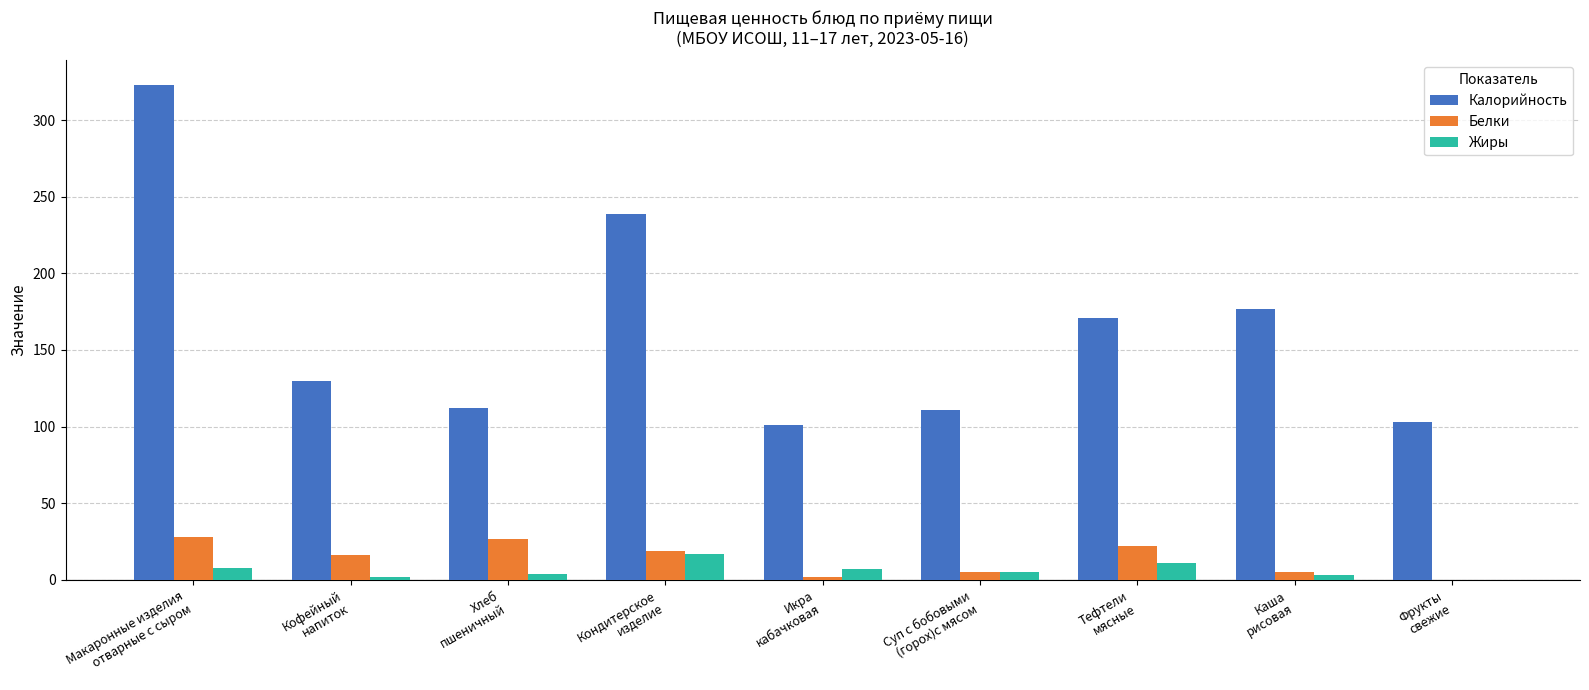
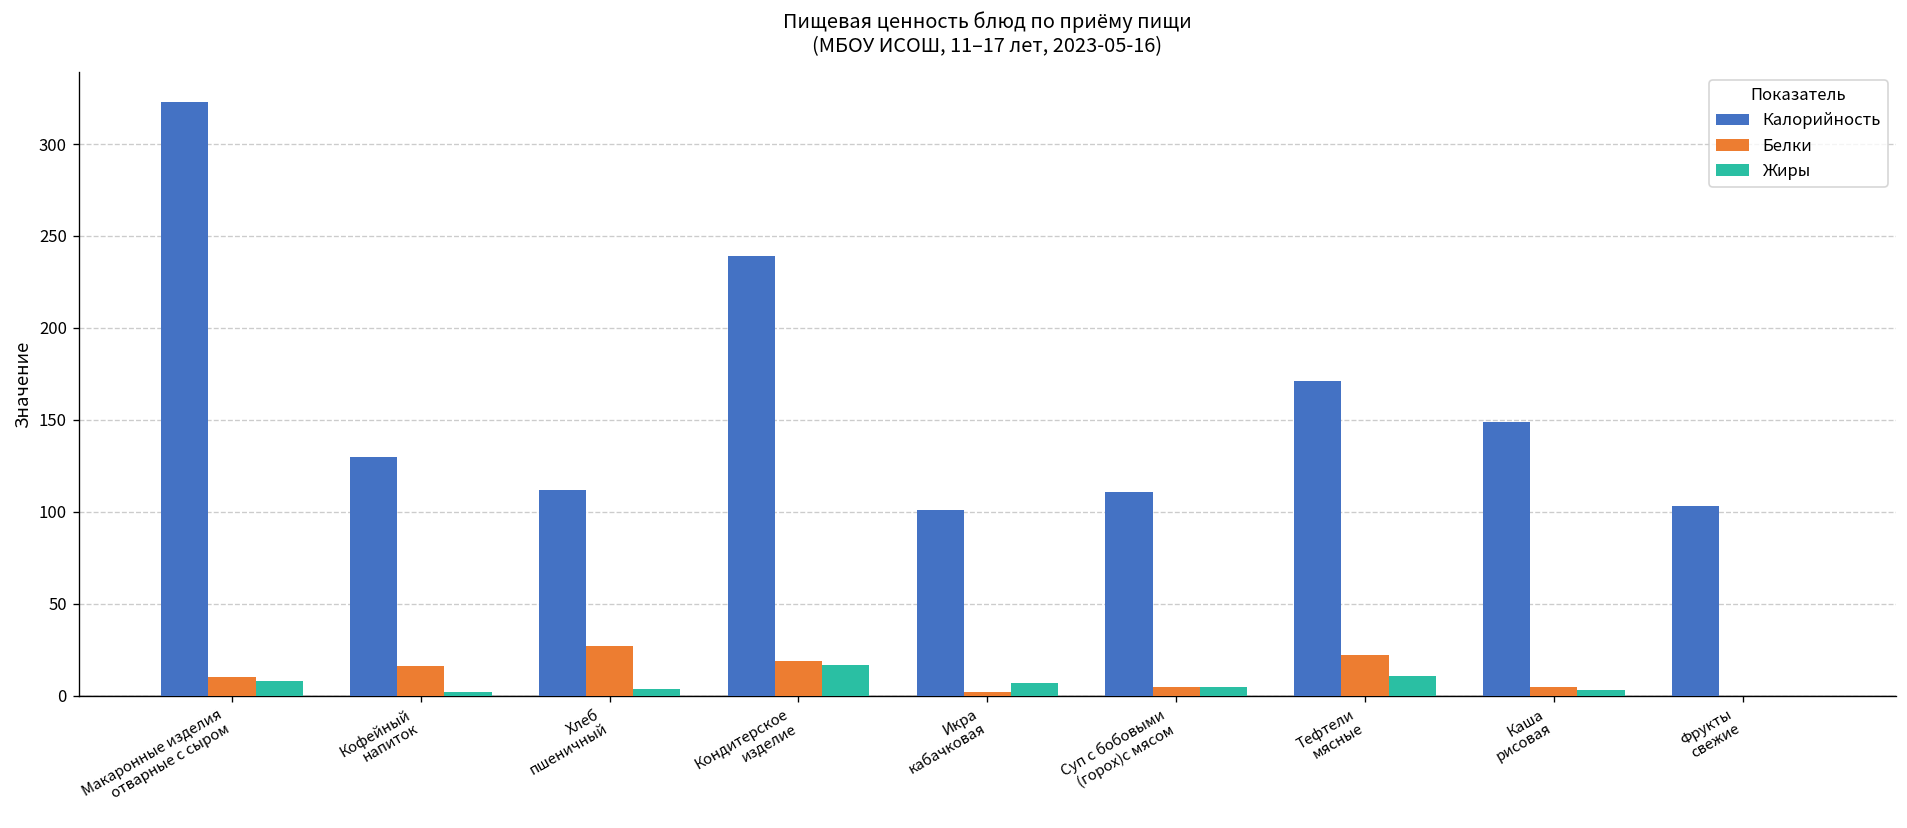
Белки, Макаронные изделия отварные с сыром: 28 -> 10
Калорийность, Каша рисовая: 177 -> 149
